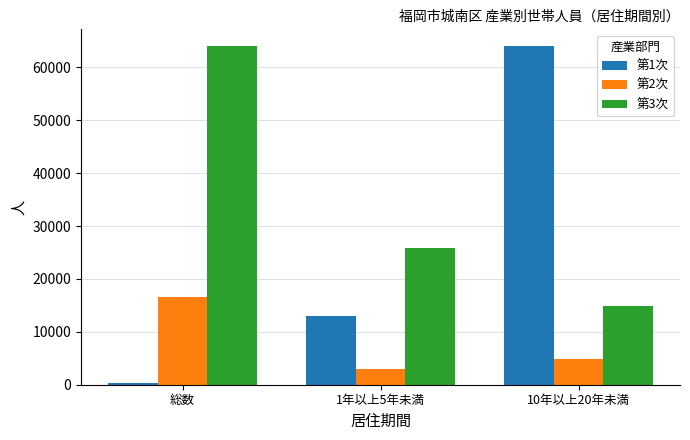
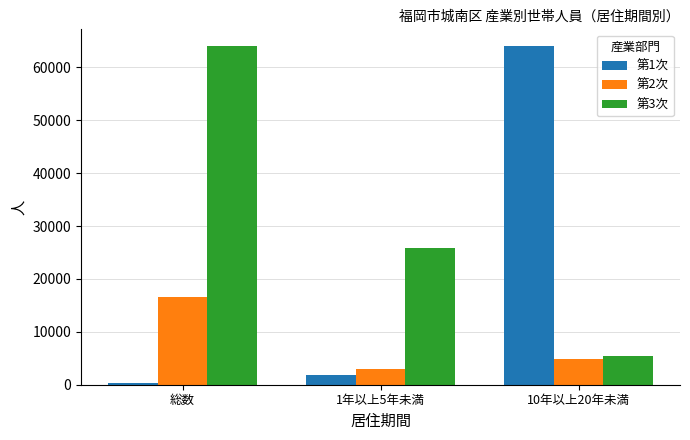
第1次, 1年以上5年未満: 13000 -> 2000
第3次, 10年以上20年未満: 15000 -> 5000
